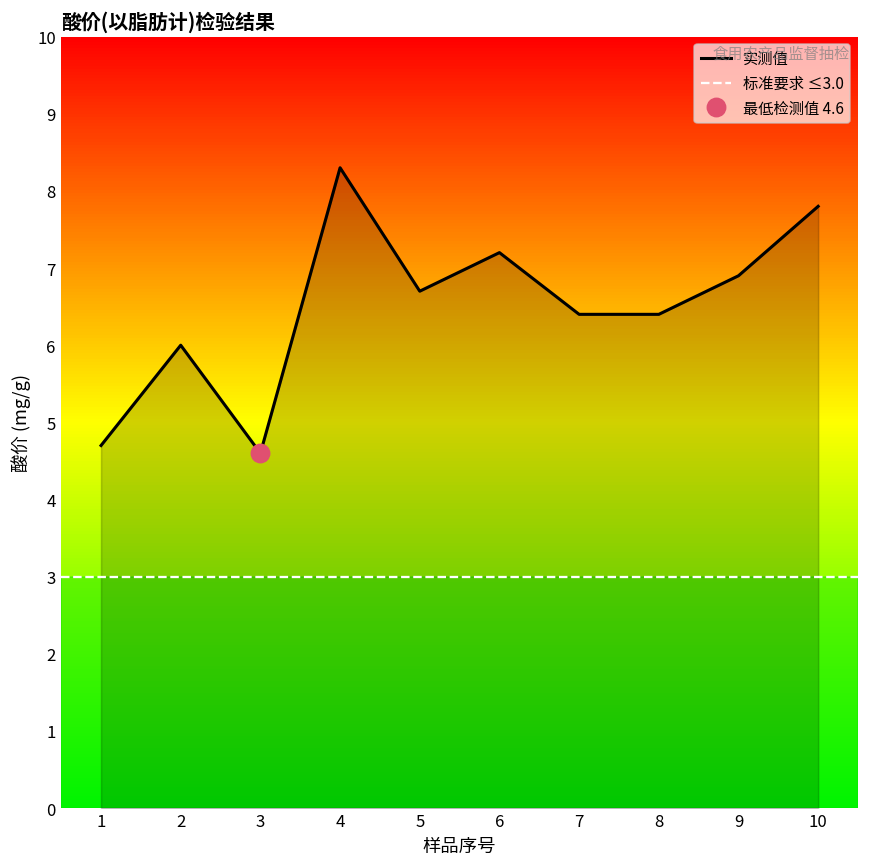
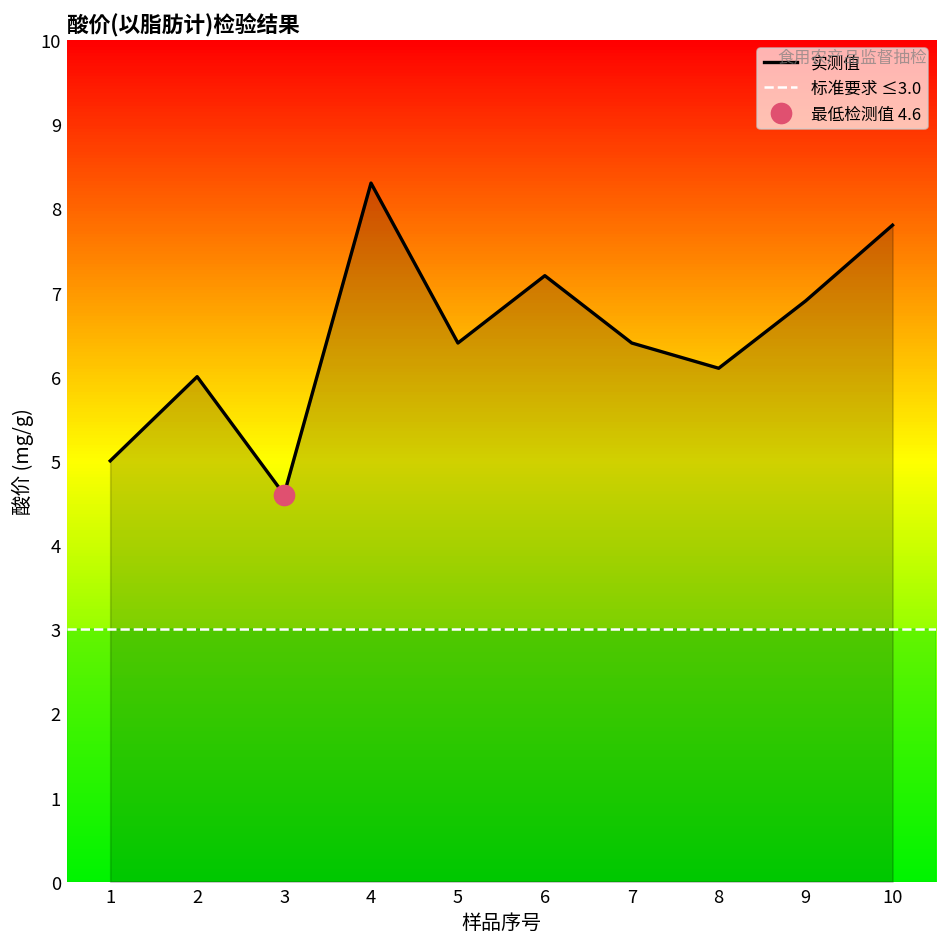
实测值, 1: 4.7 -> 5.0
实测值, 5: 6.7 -> 6.4
实测值, 8: 6.4 -> 6.1
